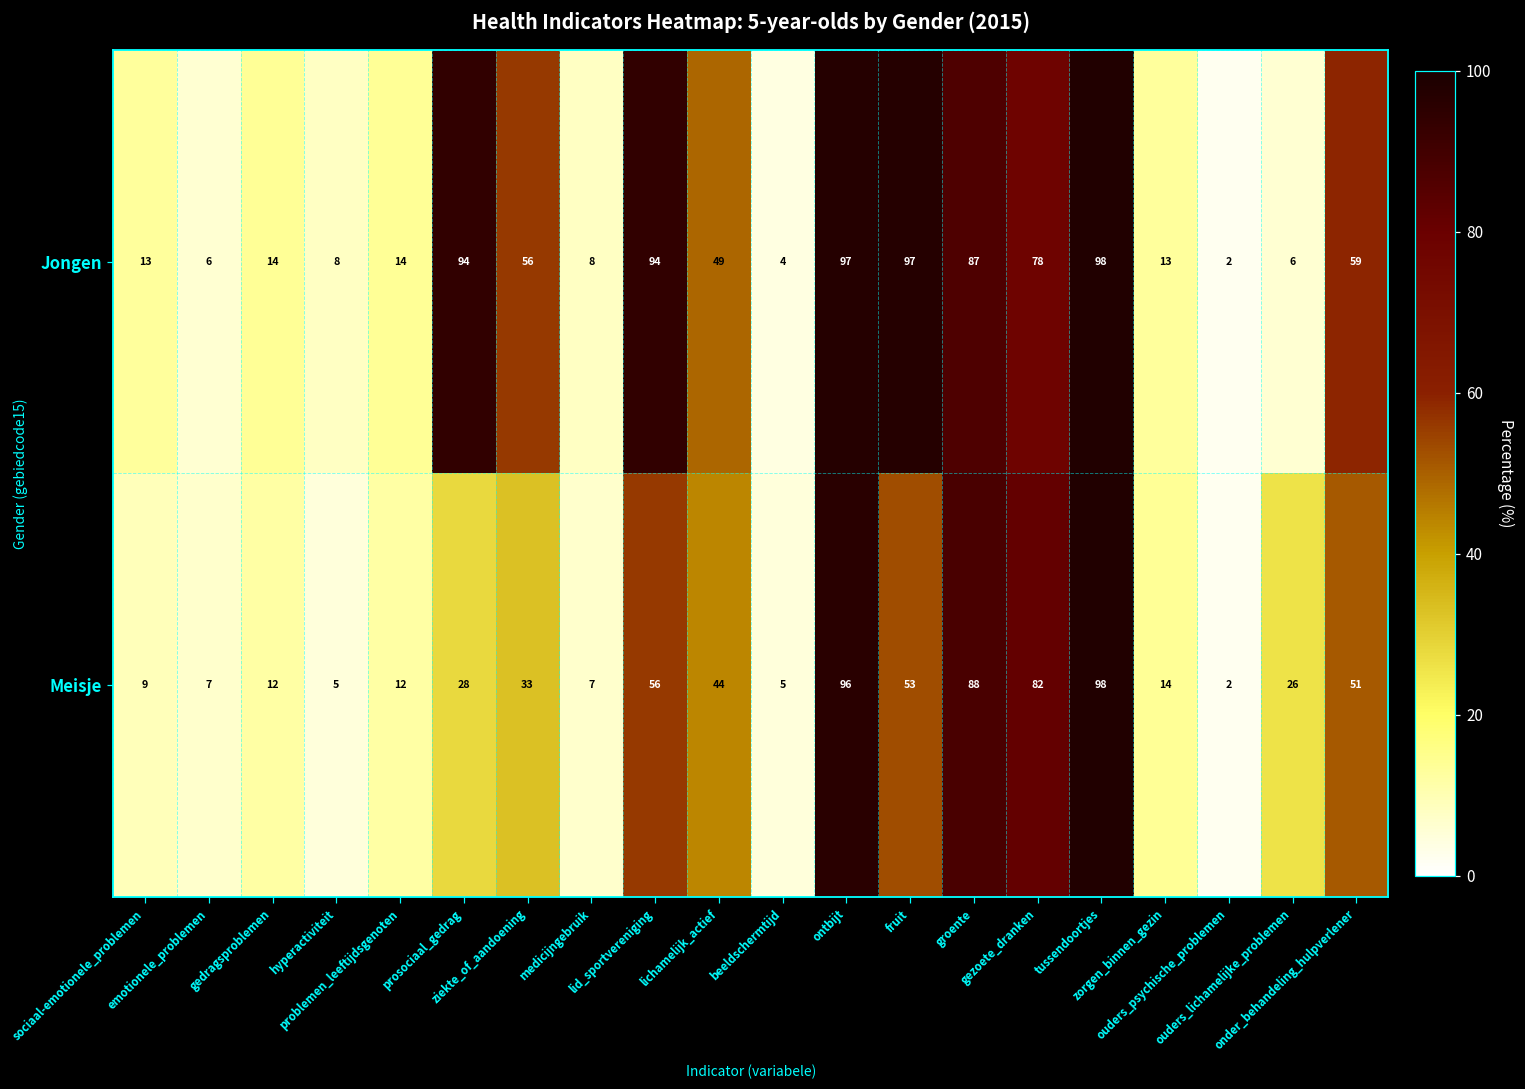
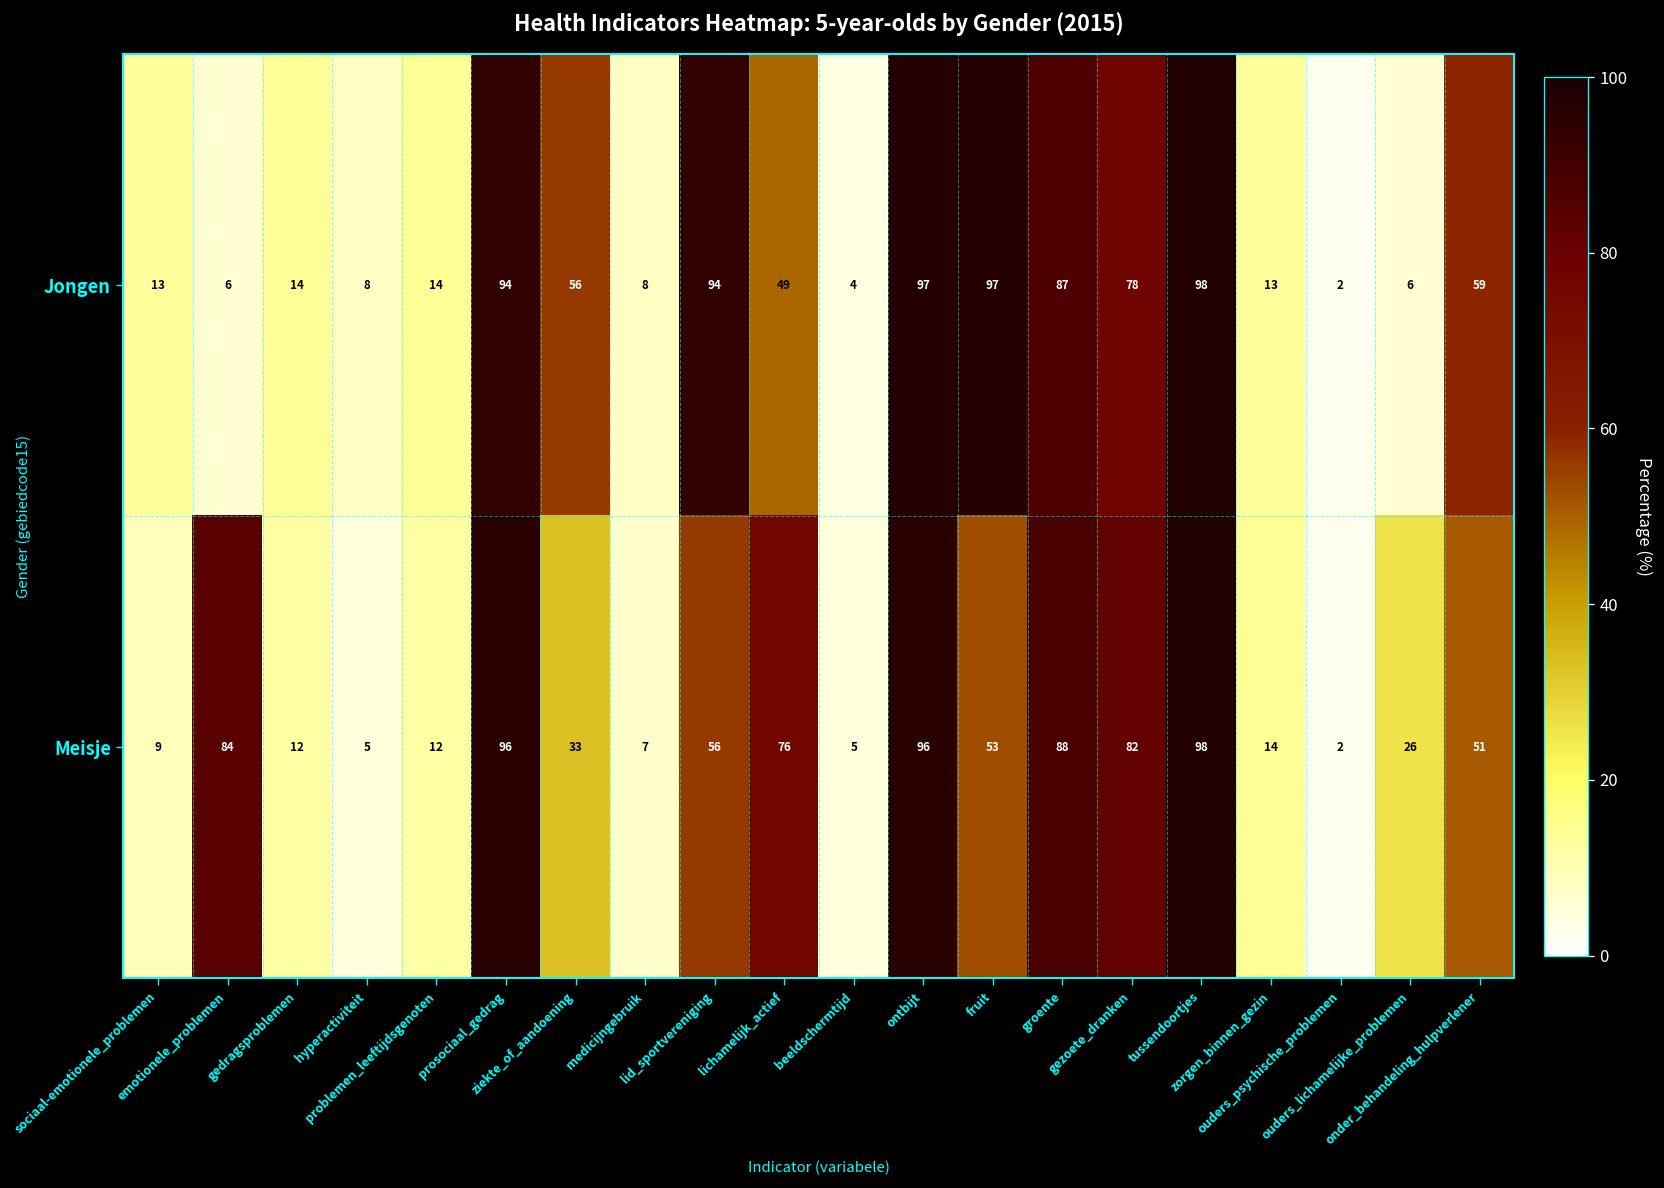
Meisje, emotionele_problemen: 7 -> 84
Meisje, prosociaal_gedrag: 28 -> 96
Meisje, lichamelijk_actief: 44 -> 76
